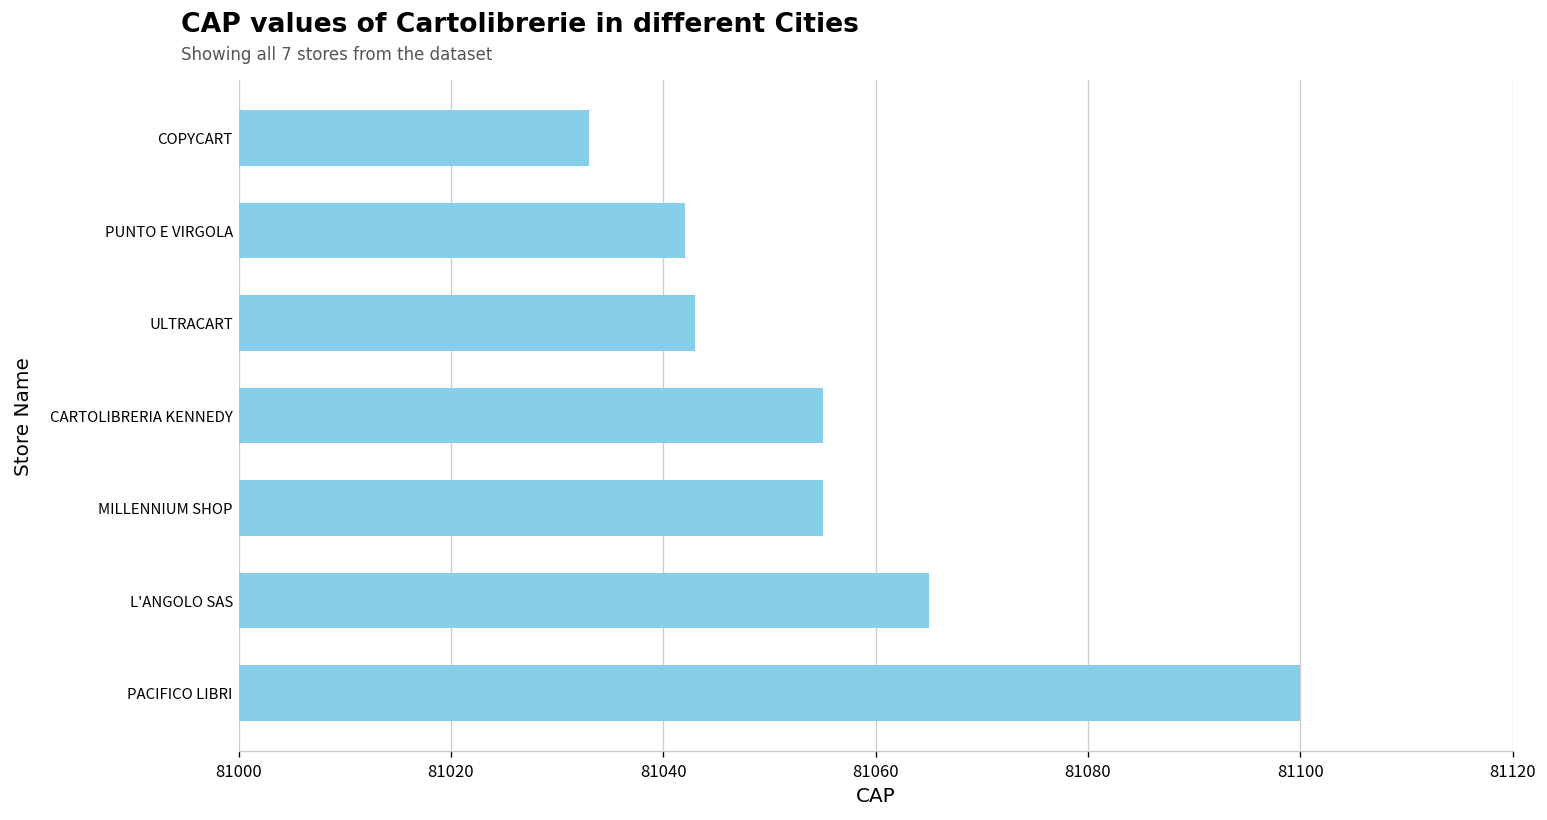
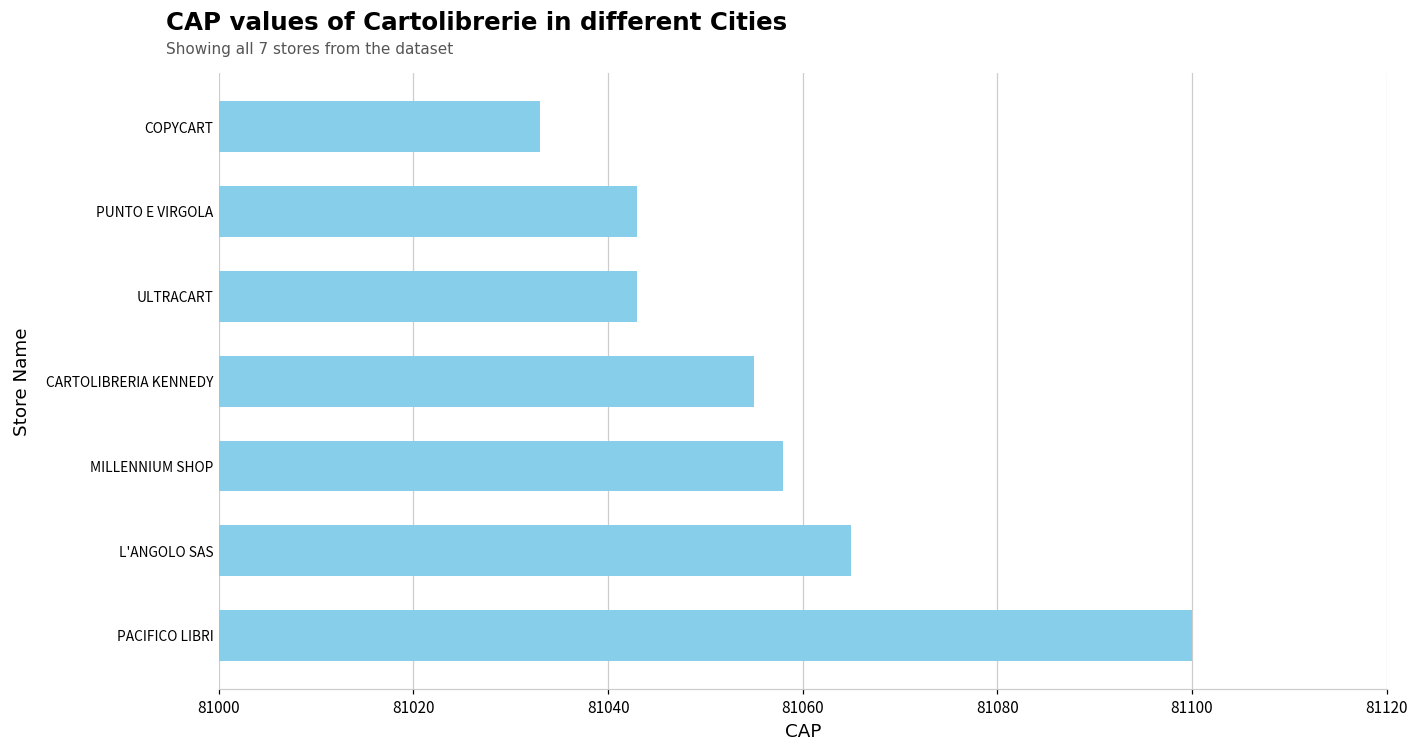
PUNTO E VIRGOLA: 81042 -> 81043
MILLENNIUM SHOP: 81055 -> 81058
